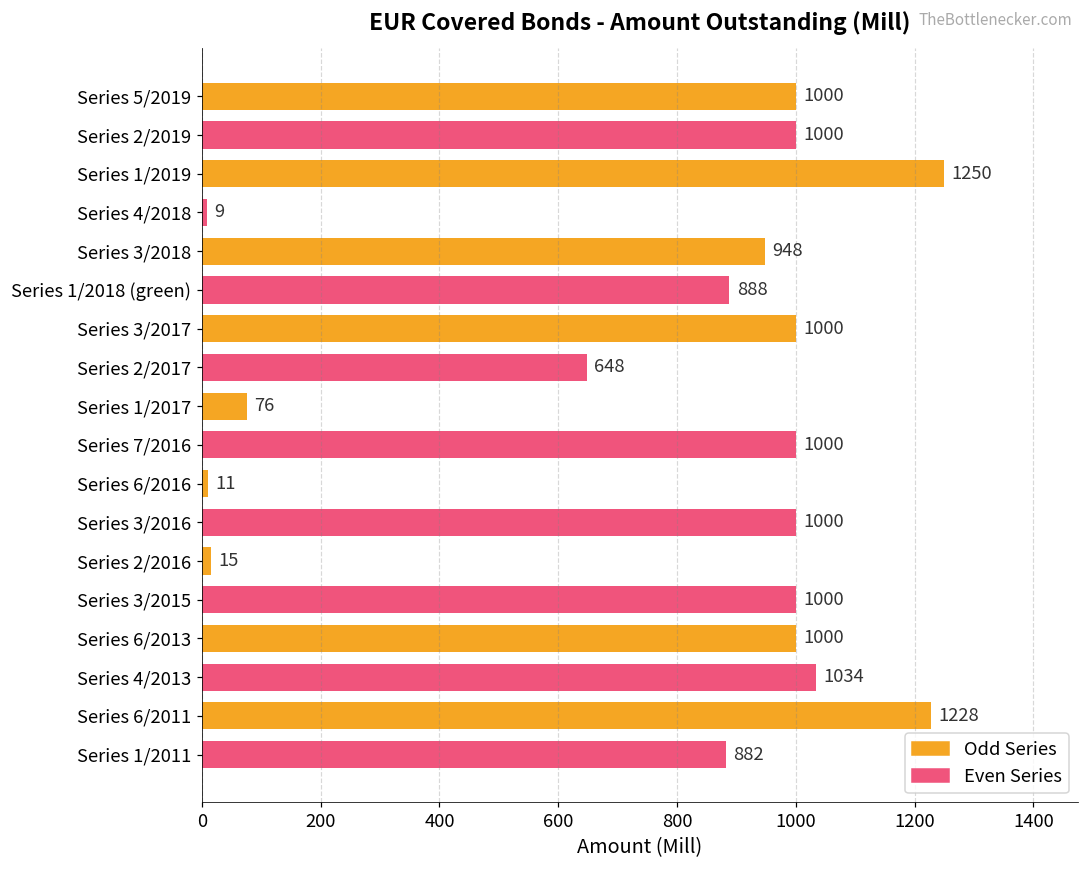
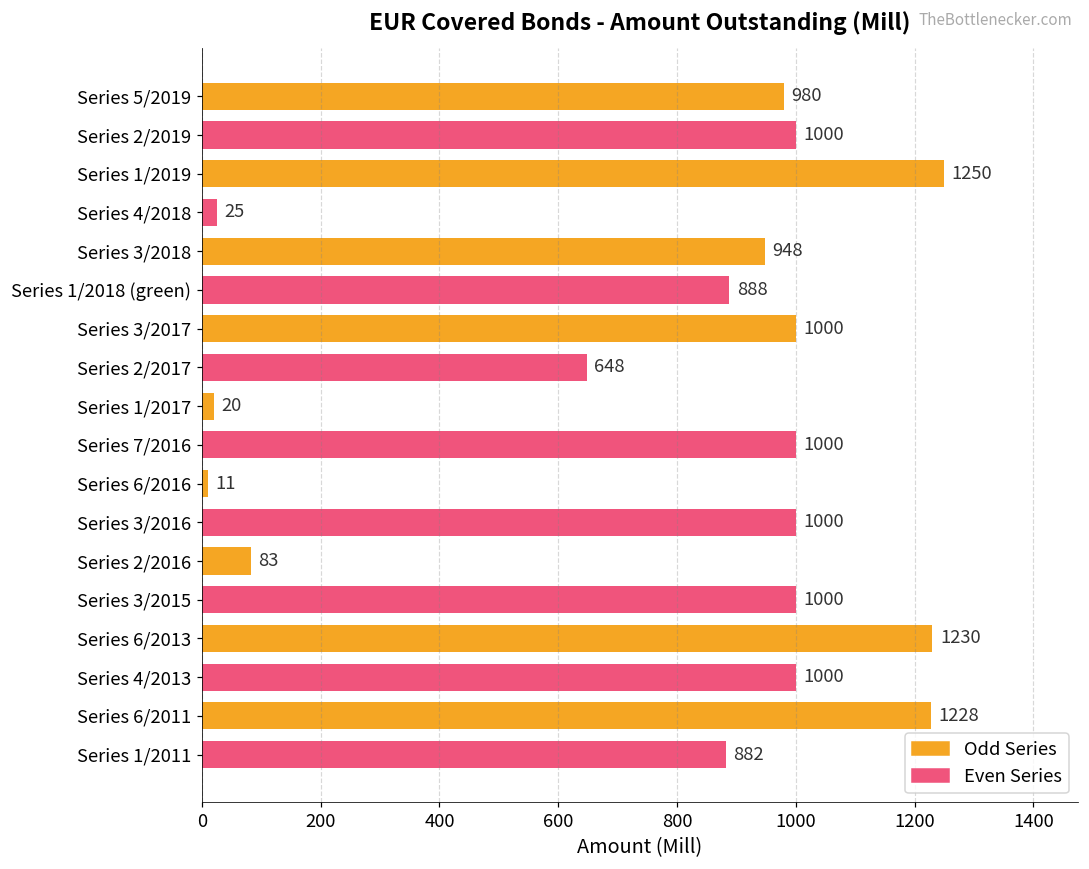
Series 5/2019: 1000 -> 980
Series 4/2018: 9 -> 25
Series 1/2017: 76 -> 20
Series 2/2016: 15 -> 83
Series 6/2013: 1000 -> 1230
Series 4/2013: 1034 -> 1000
